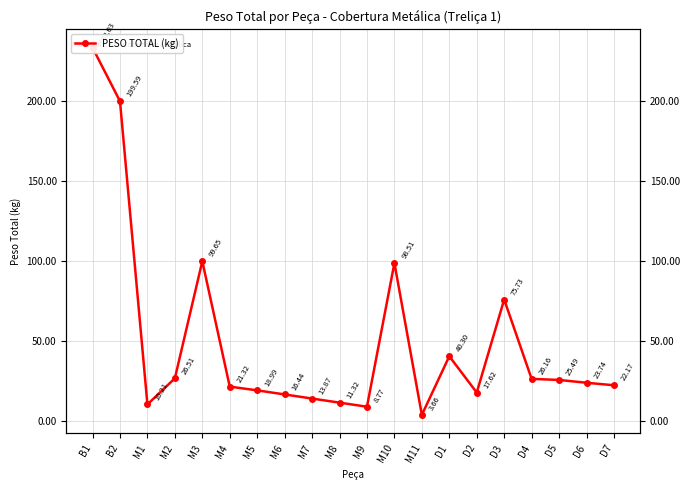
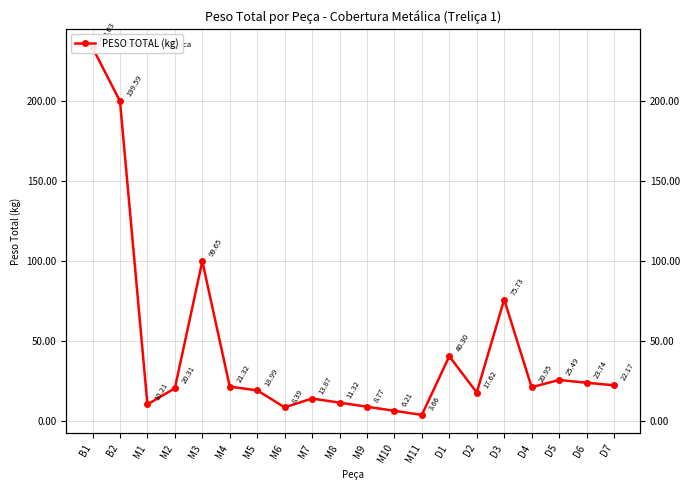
M2: 26.51 -> 20.31
M6: 16.44 -> 8.39
M10: 98.51 -> 6.21
D4: 26.16 -> 20.95
